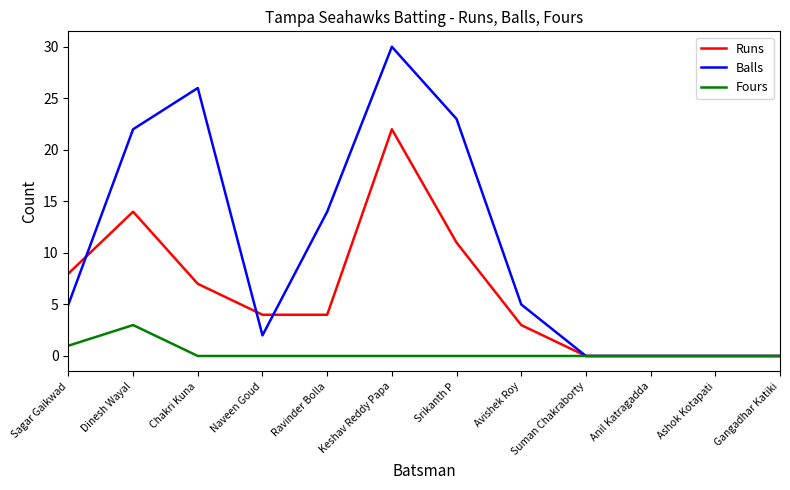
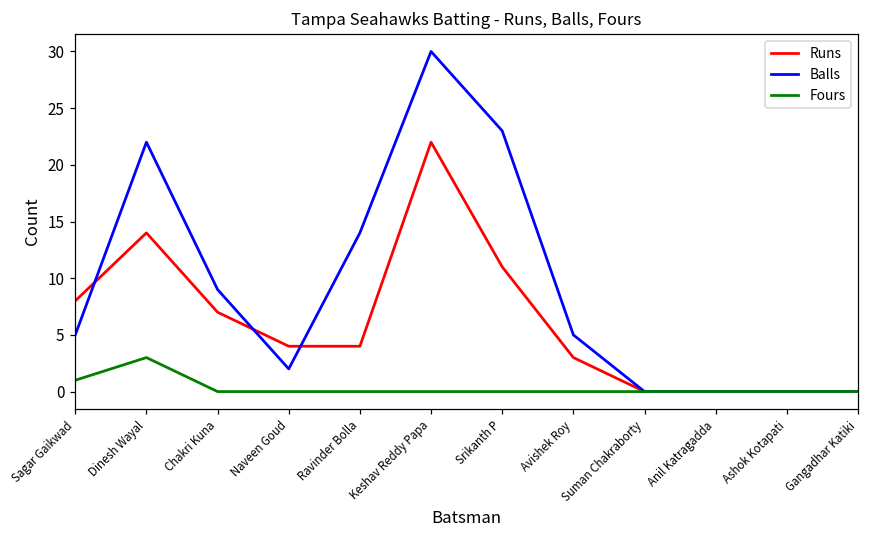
Balls, Chakri Kuna: 26 -> 9
